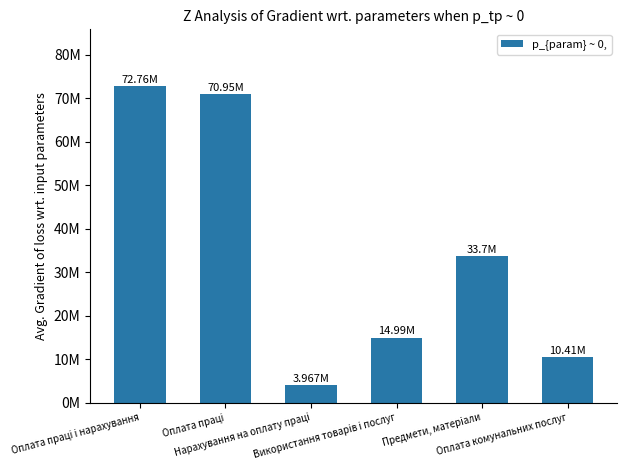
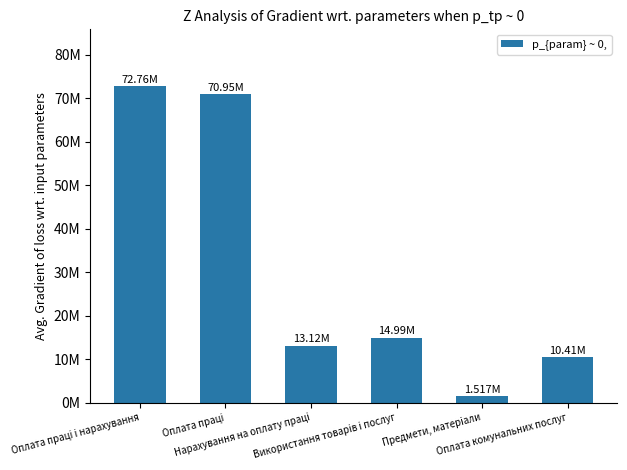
Нарахування на оплату праці: 3.967M -> 13.12M
Предмети, матеріали: 33.7M -> 1.517M
